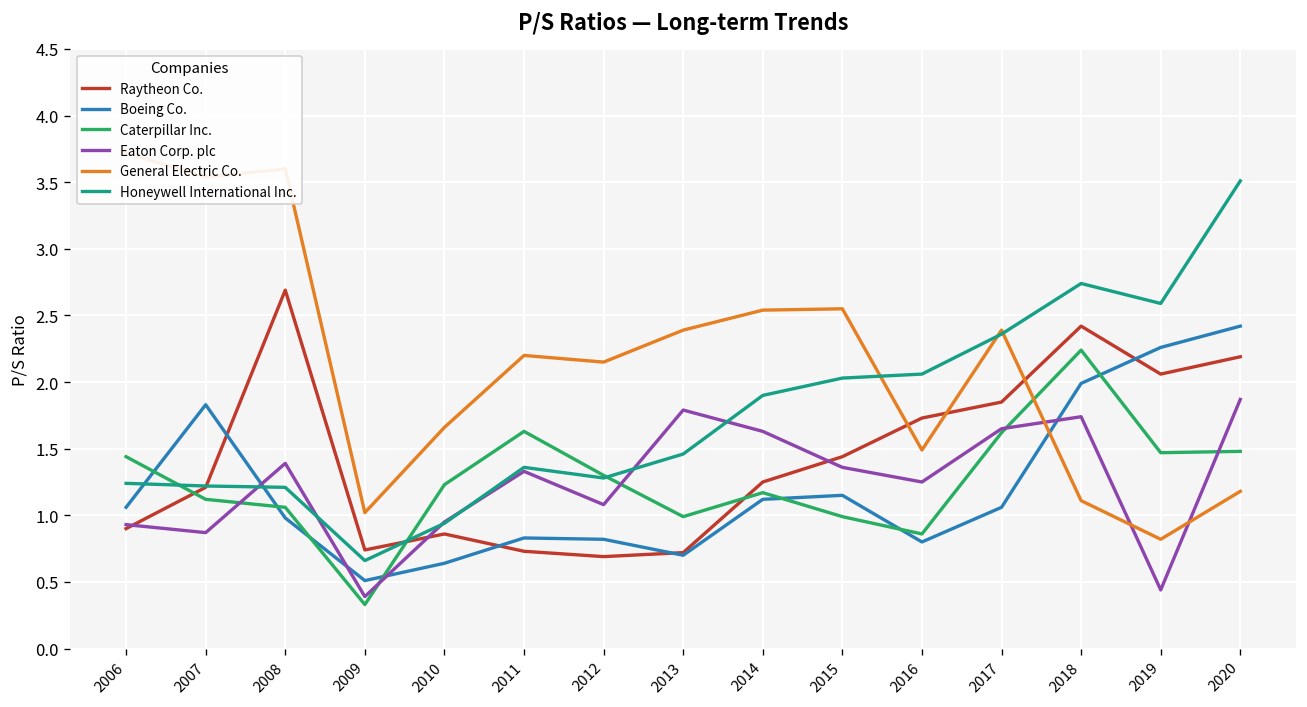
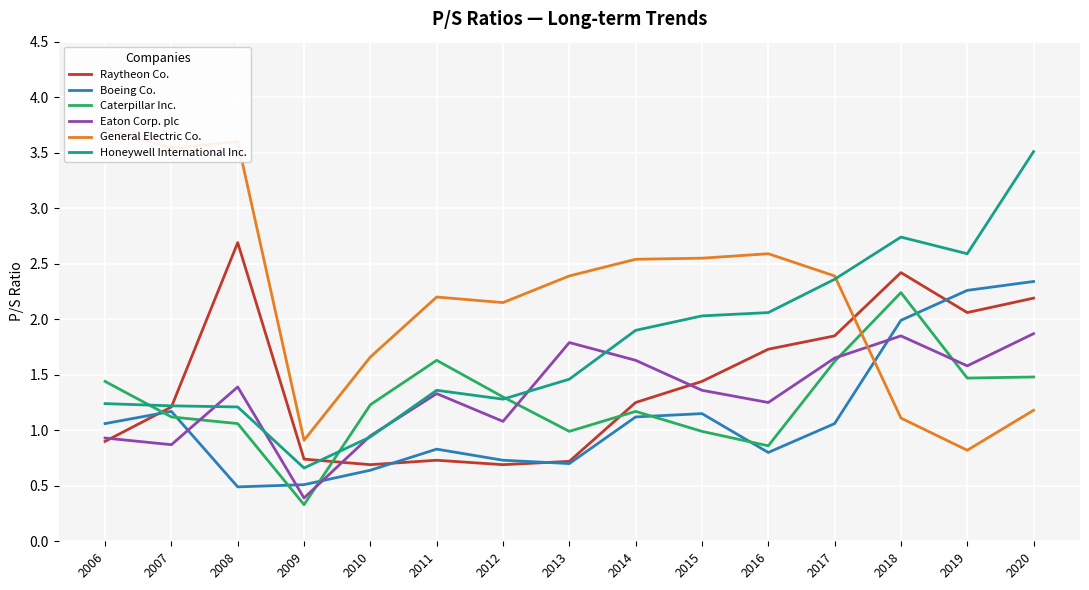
Boeing Co., 2007: 1.83 -> 1.17
Boeing Co., 2008: 0.98 -> 0.49
General Electric Co., 2009: 1.02 -> 0.91
Raytheon Co., 2010: 0.86 -> 0.69
Boeing Co., 2012: 0.82 -> 0.73
General Electric Co., 2016: 1.49 -> 2.59
Eaton Corp. plc, 2018: 1.74 -> 1.85
Eaton Corp. plc, 2019: 0.44 -> 1.58
Boeing Co., 2020: 2.42 -> 2.34
